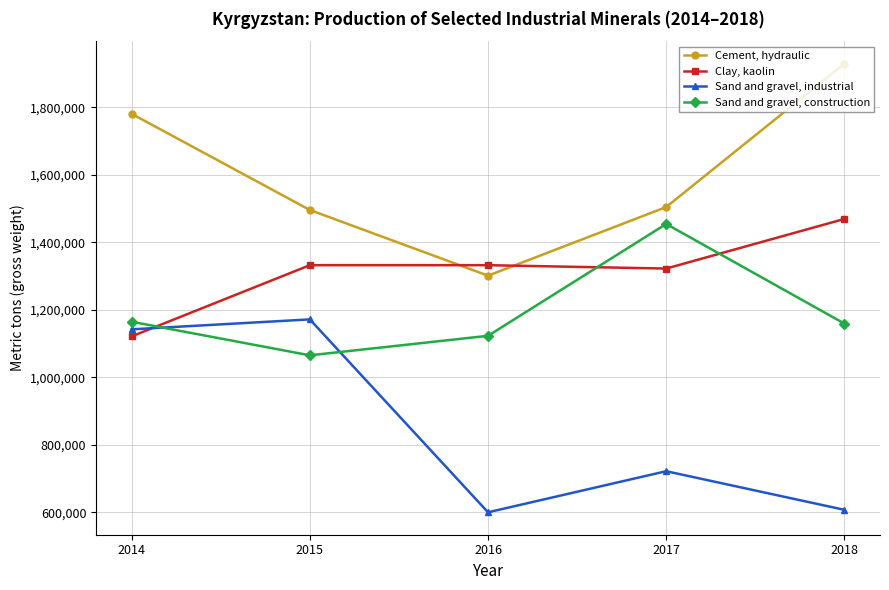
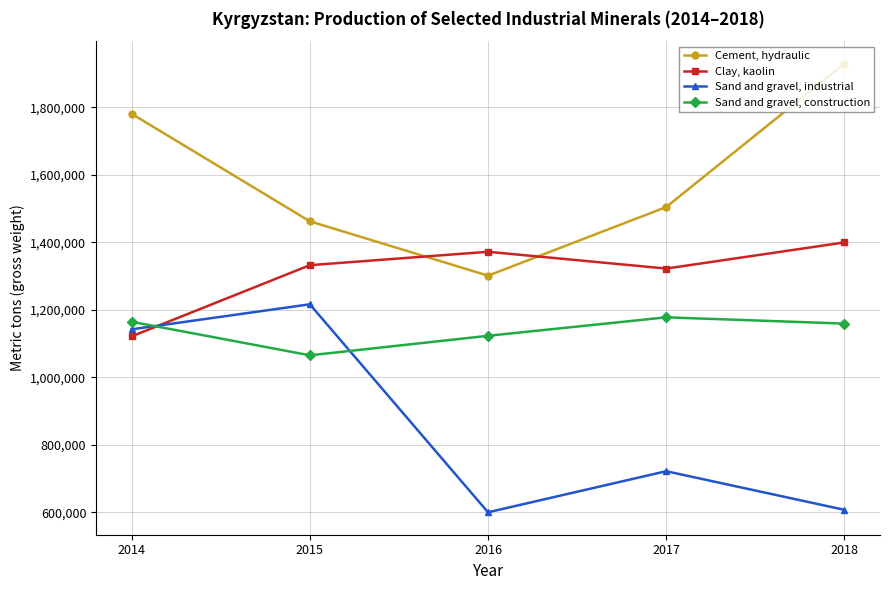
Cement, hydraulic, 2015: 1,500,000 -> 1,460,000
Sand and gravel, industrial, 2015: 1,170,000 -> 1,220,000
Clay, kaolin, 2016: 1,330,000 -> 1,370,000
Sand and gravel, construction, 2017: 1,450,000 -> 1,180,000
Clay, kaolin, 2018: 1,470,000 -> 1,400,000
